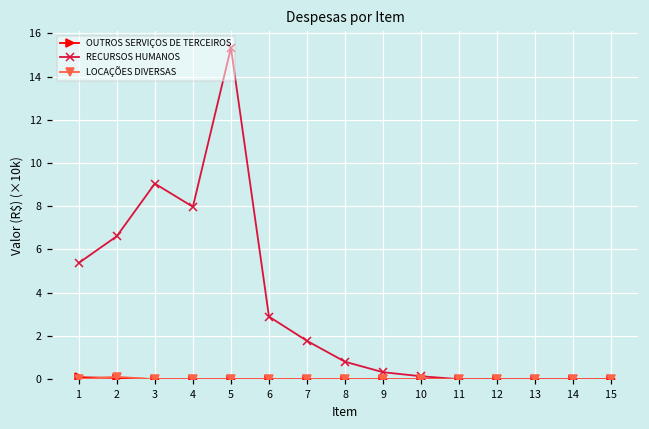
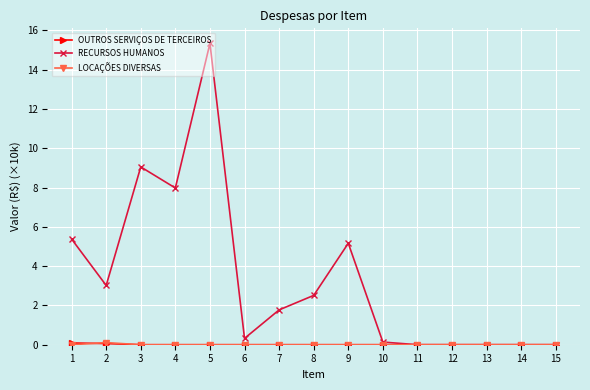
RECURSOS HUMANOS, 2: 6.6 -> 3.0
RECURSOS HUMANOS, 6: 2.9 -> 0.3
RECURSOS HUMANOS, 8: 0.8 -> 2.5
RECURSOS HUMANOS, 9: 0.3 -> 5.2
